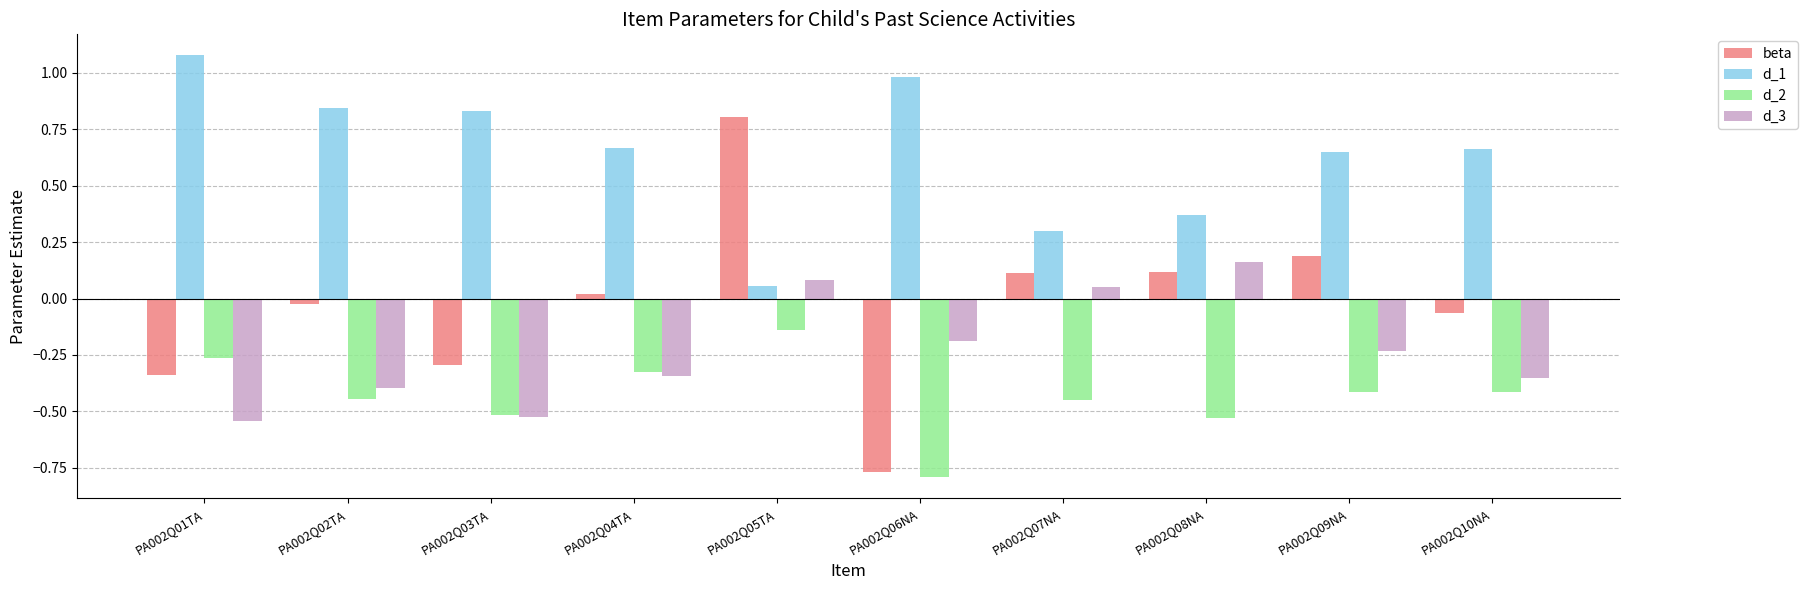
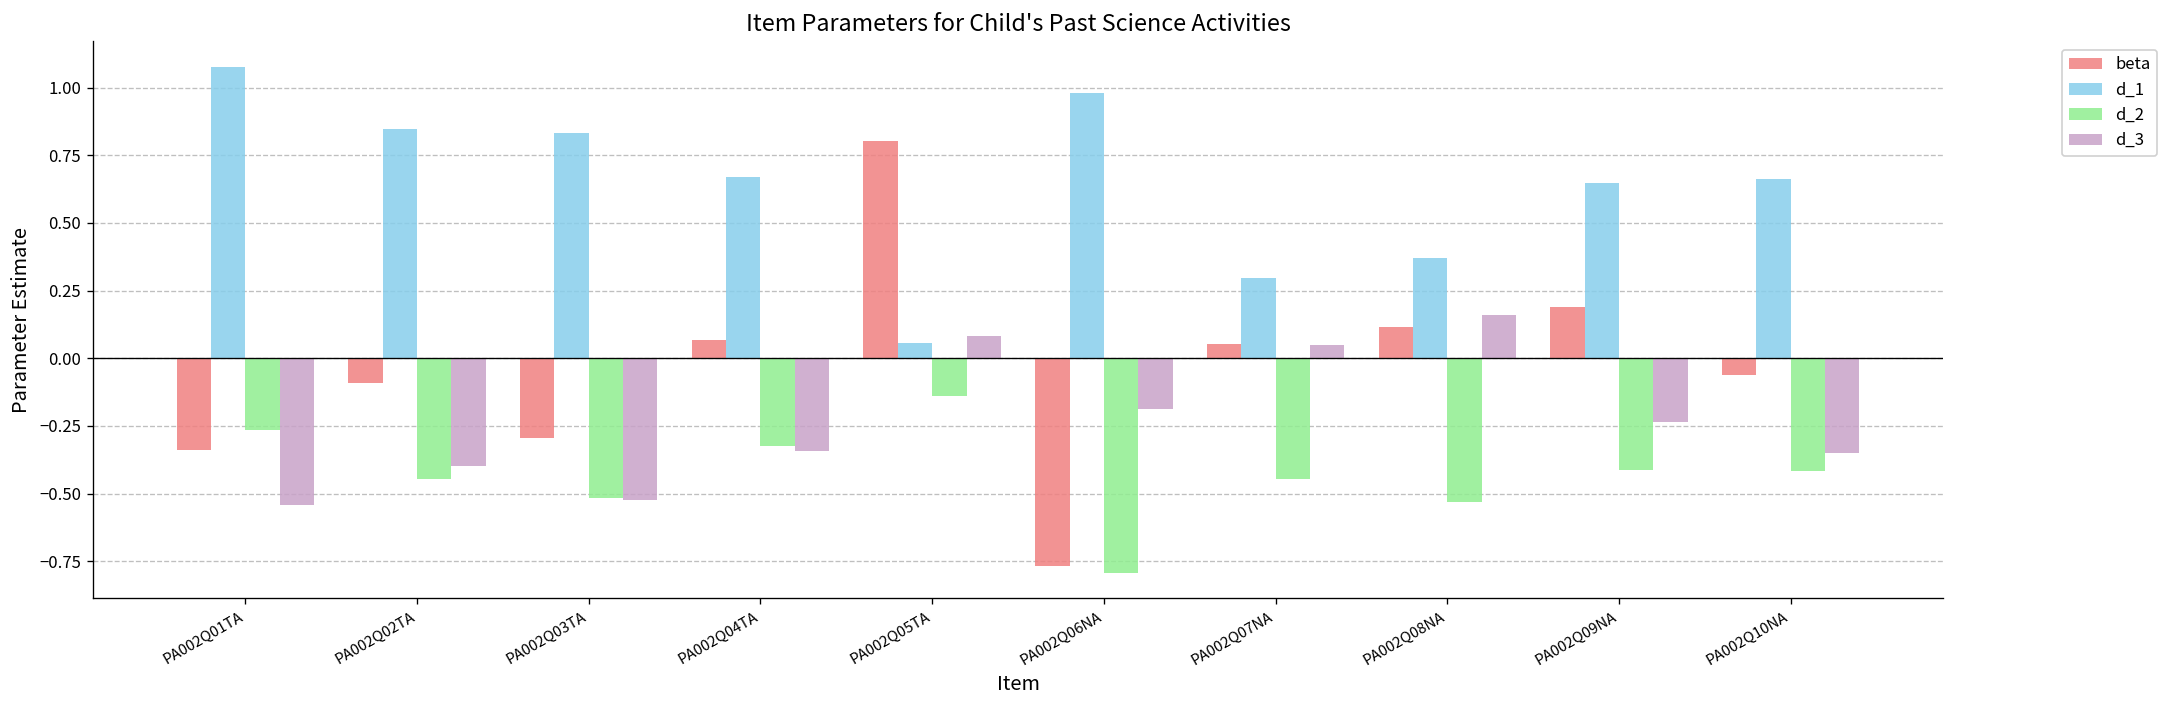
beta, PA002Q02TA: -0.03 -> -0.09
beta, PA002Q04TA: 0.02 -> 0.07
beta, PA002Q07NA: 0.11 -> 0.05
